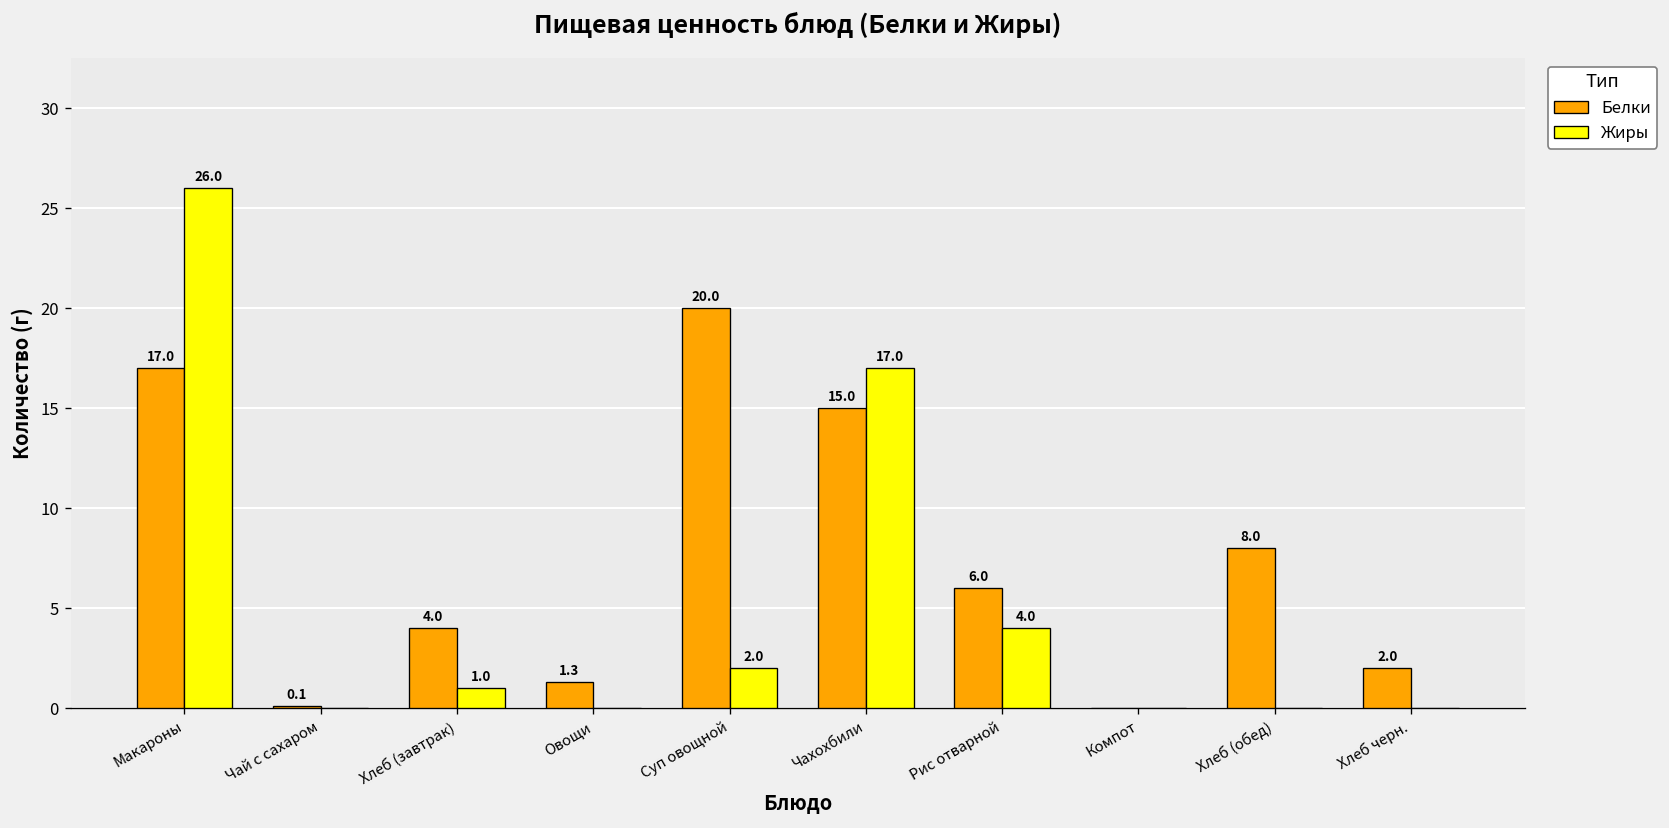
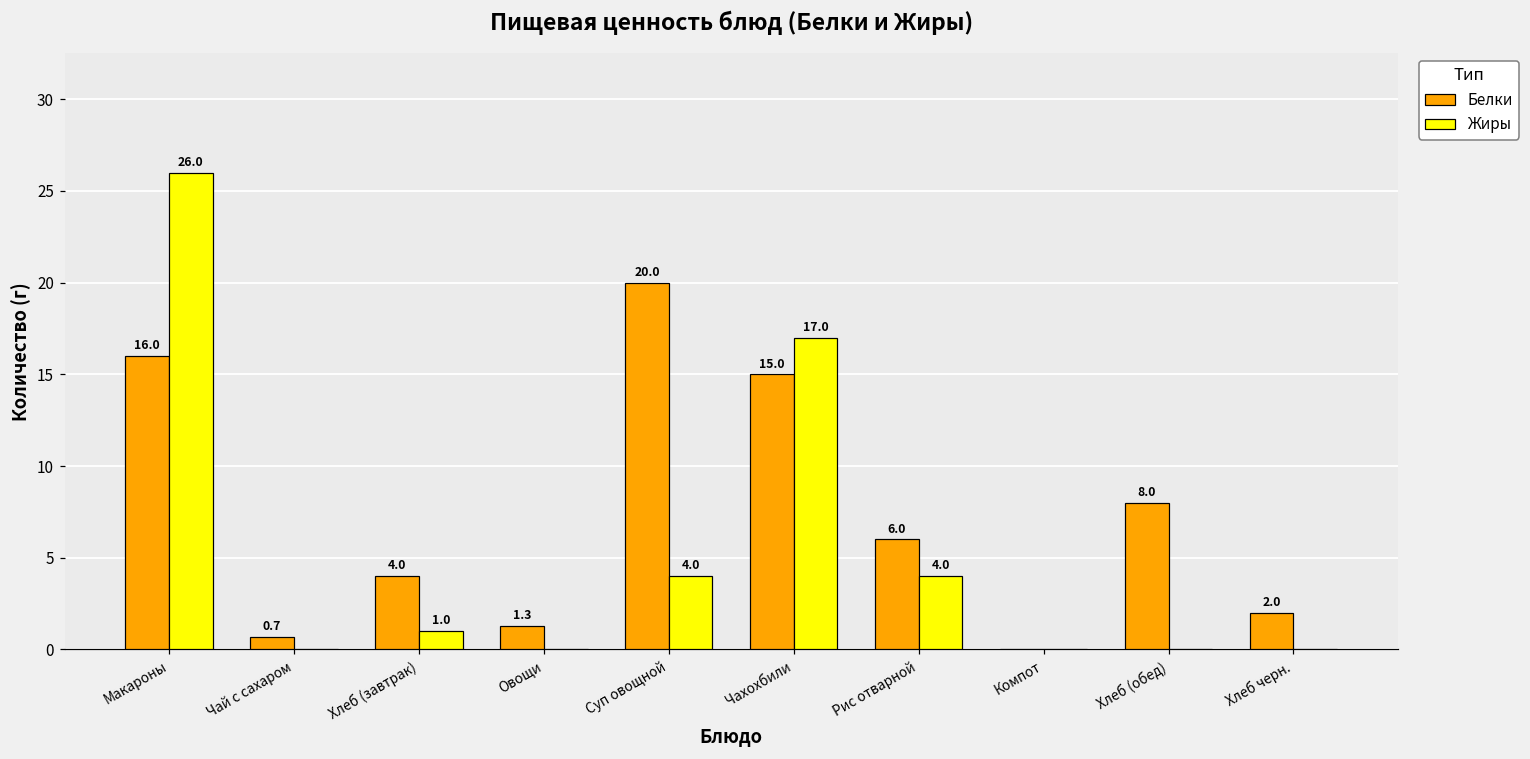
Белки, Макароны: 17.0 -> 16.0
Белки, Чай с сахаром: 0.1 -> 0.7
Жиры, Суп овощной: 2.0 -> 4.0
